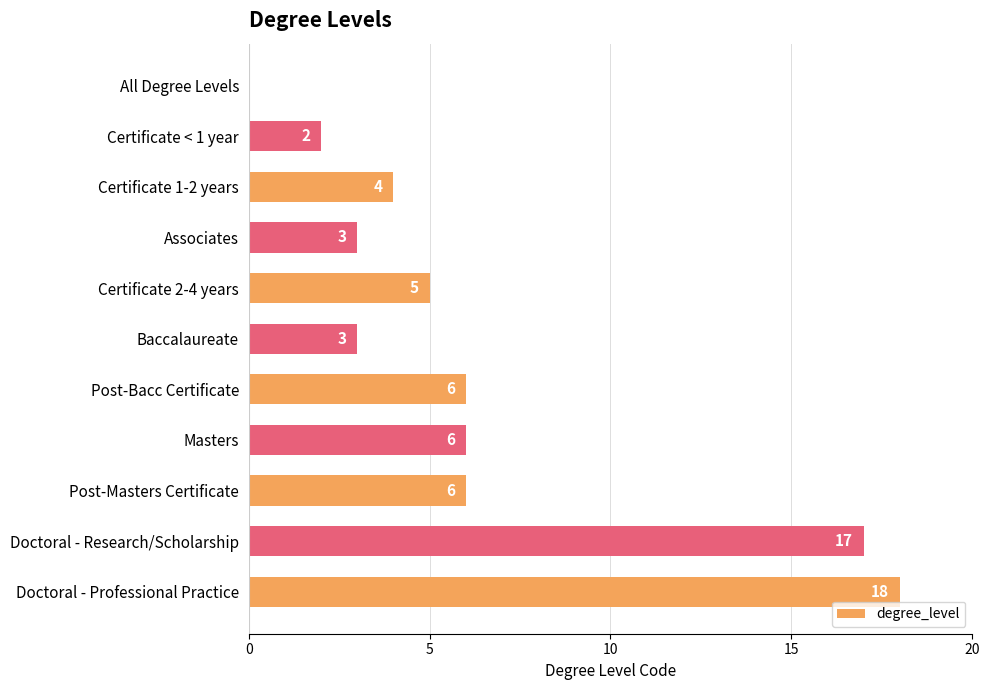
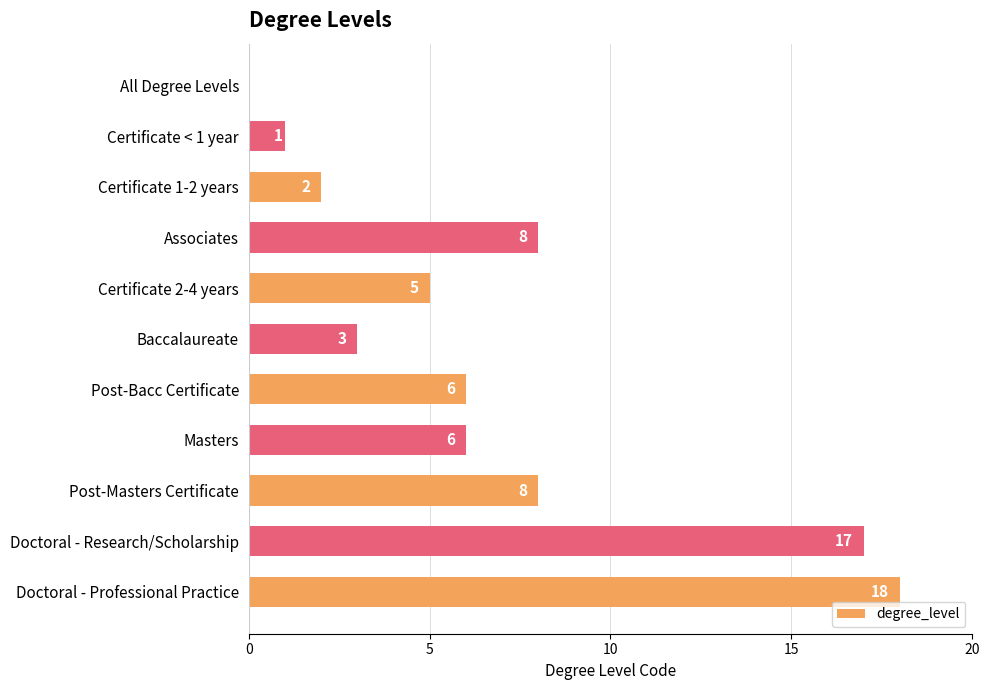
Certificate < 1 year: 2 -> 1
Certificate 1-2 years: 4 -> 2
Associates: 3 -> 8
Post-Masters Certificate: 6 -> 8
